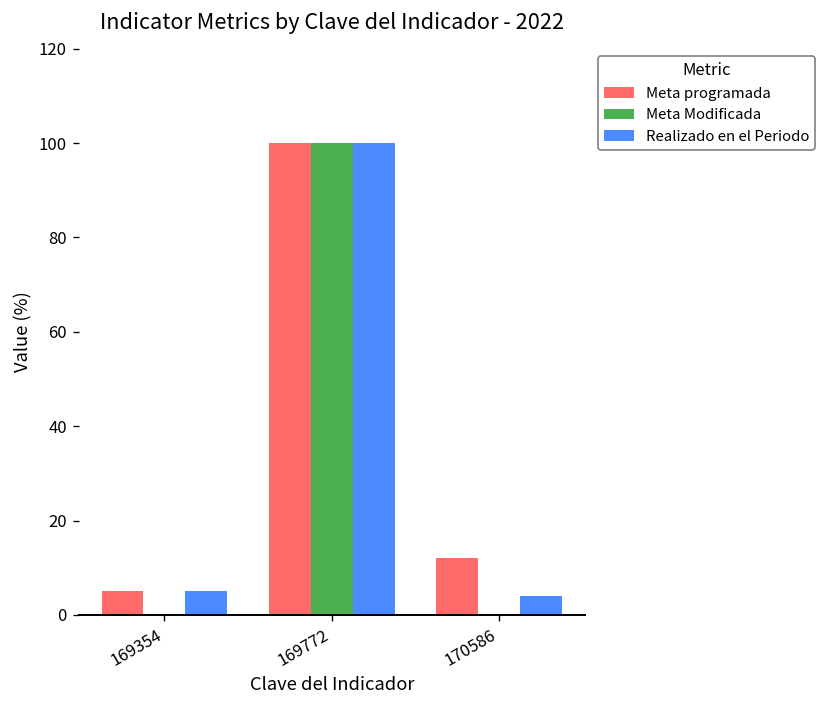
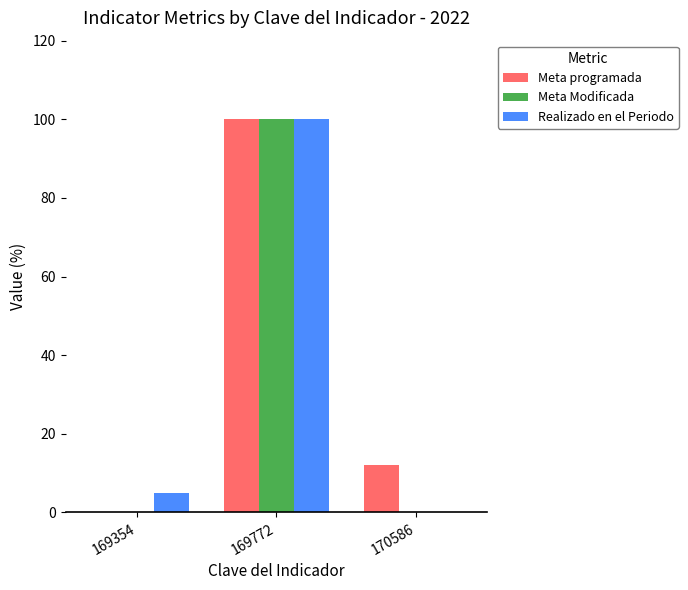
Meta programada, 169354: 5 -> 0
Realizado en el Periodo, 170586: 4 -> 0
